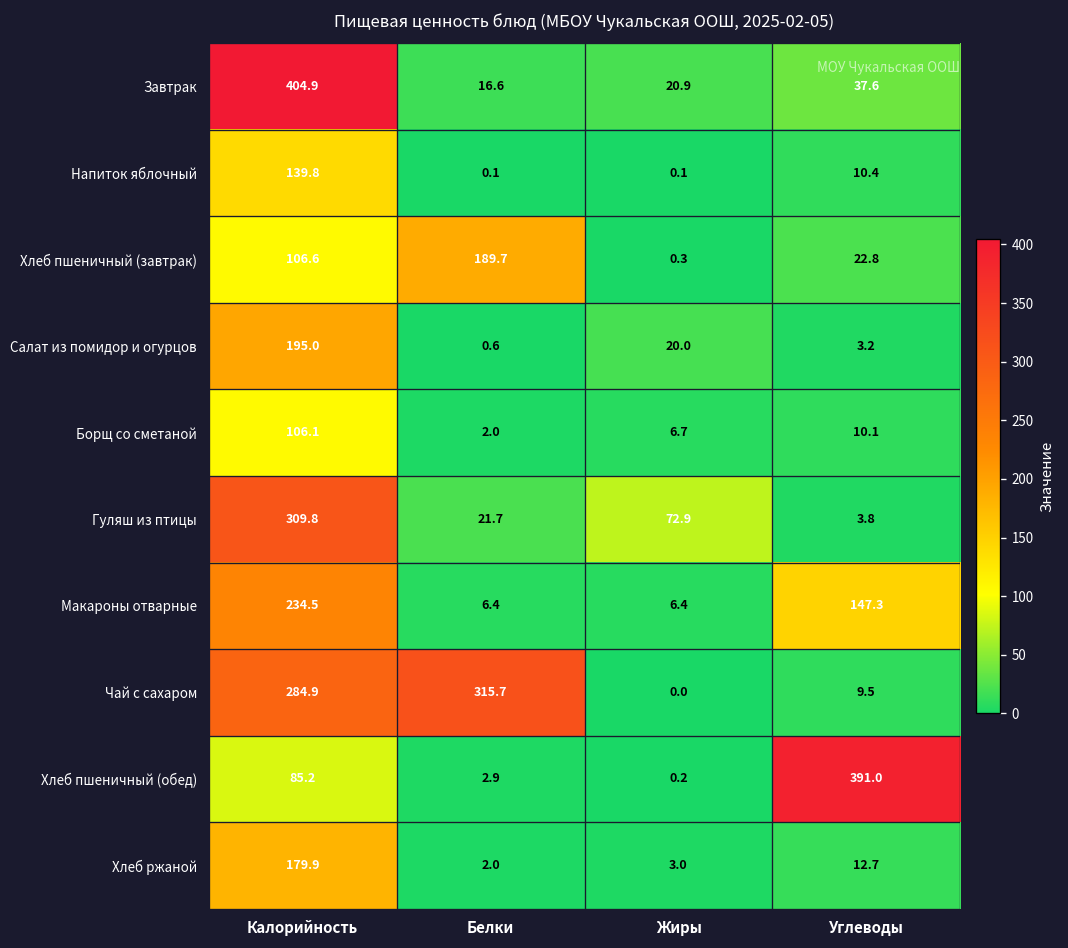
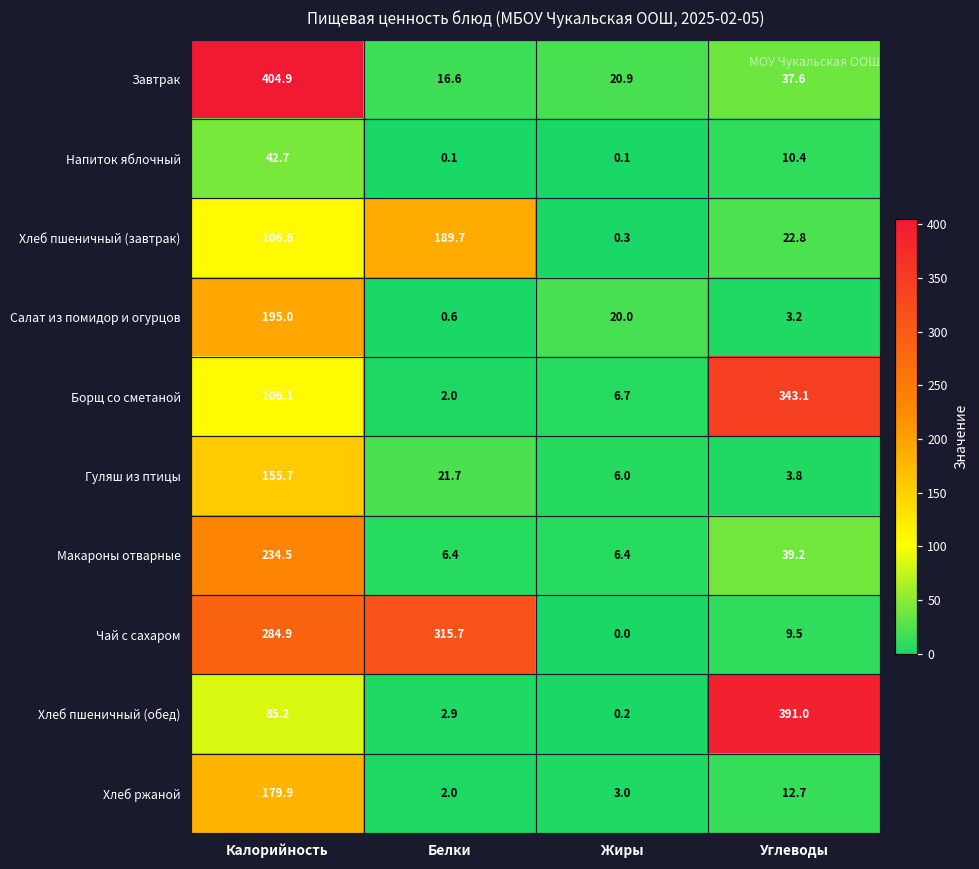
Напиток яблочный, Калорийность: 139.8 -> 42.7
Борщ со сметаной, Углеводы: 10.1 -> 343.1
Гуляш из птицы, Калорийность: 309.8 -> 155.7
Гуляш из птицы, Жиры: 72.9 -> 6.0
Макароны отварные, Углеводы: 147.3 -> 39.2
